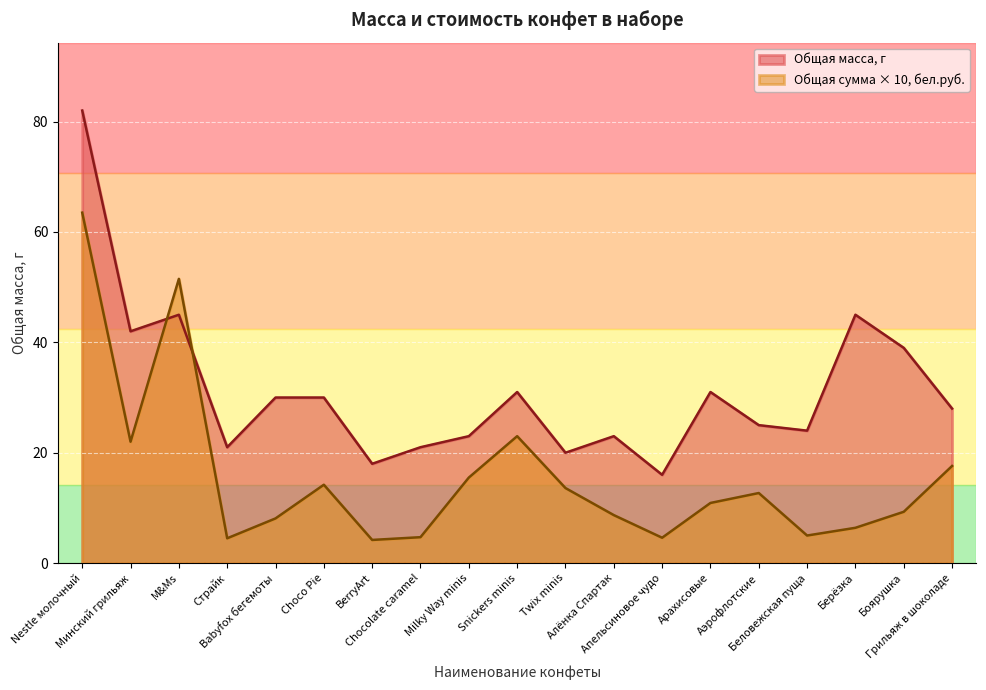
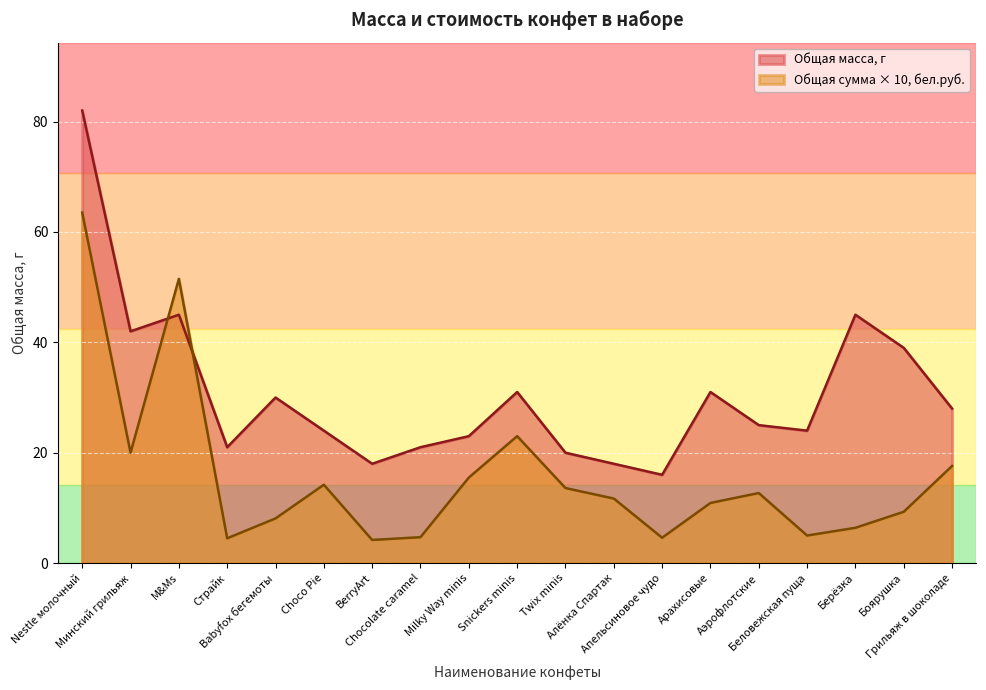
Общая сумма × 10, бел.руб., Минский грильяж: 22 -> 20
Общая масса, г, Choco Pie: 30 -> 24
Общая масса, г, Алёнка Спартак: 23 -> 18
Общая сумма × 10, бел.руб., Алёнка Спартак: 9 -> 12
